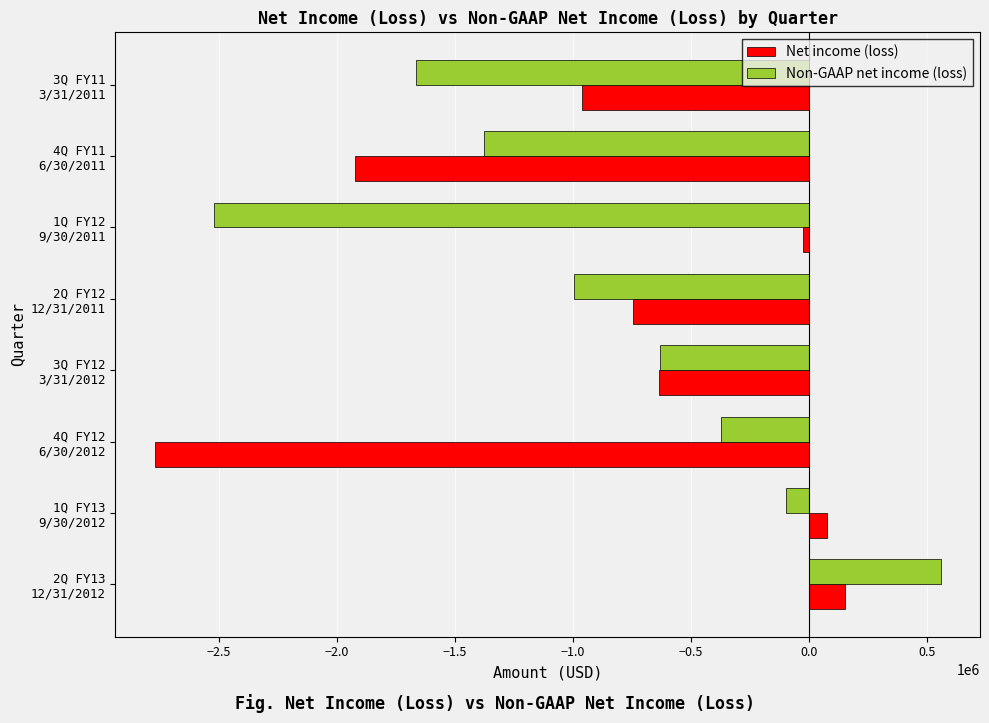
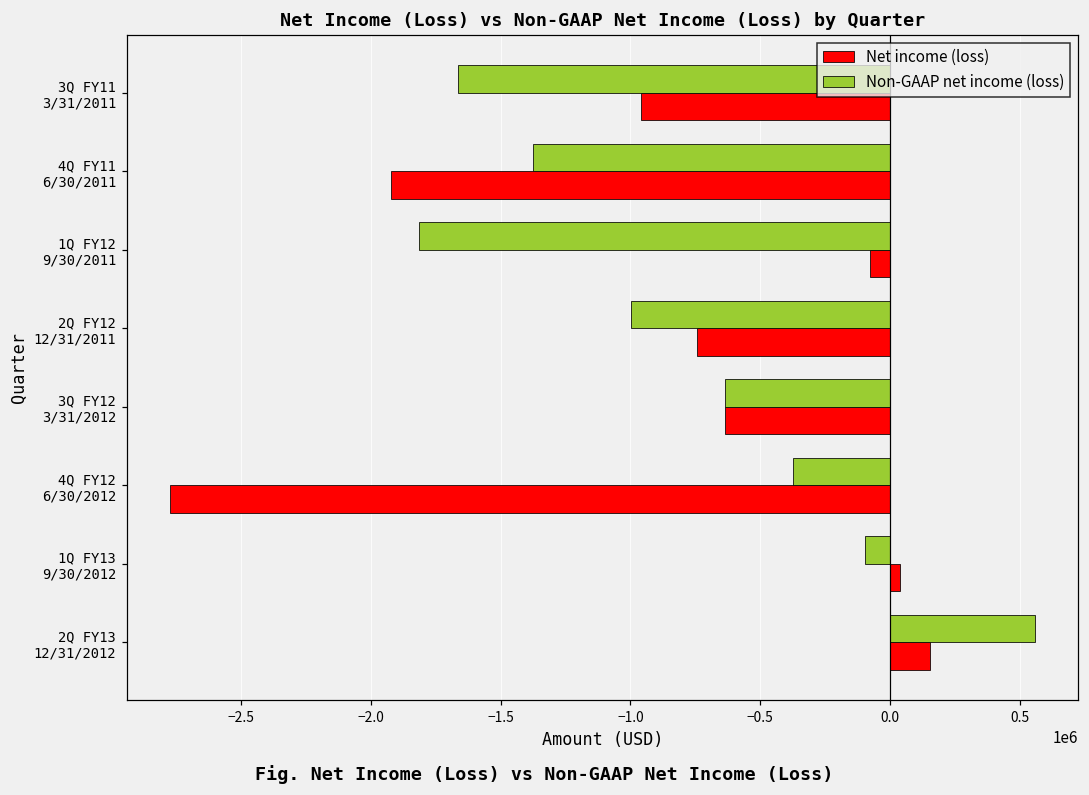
Non-GAAP net income (loss), 1Q FY12 9/30/2011: -2520000 -> -1820000
Net income (loss), 1Q FY12 9/30/2011: -30000 -> -80000
Net income (loss), 1Q FY13 9/30/2012: 70000 -> 40000
